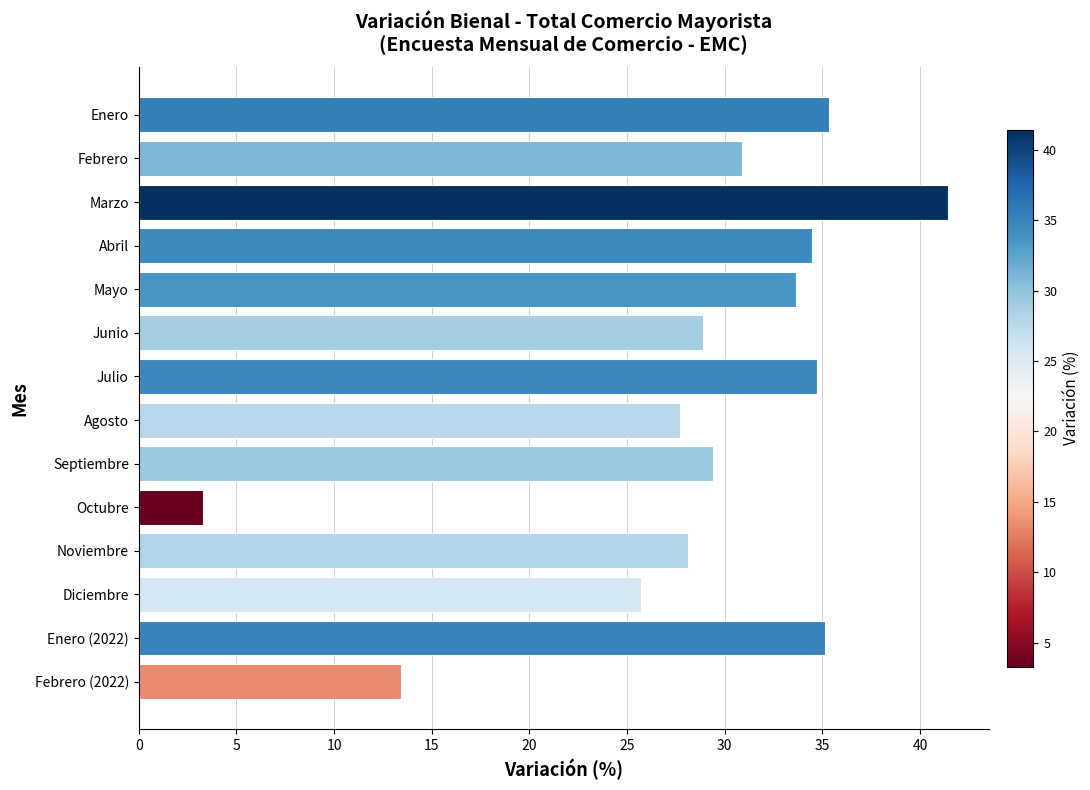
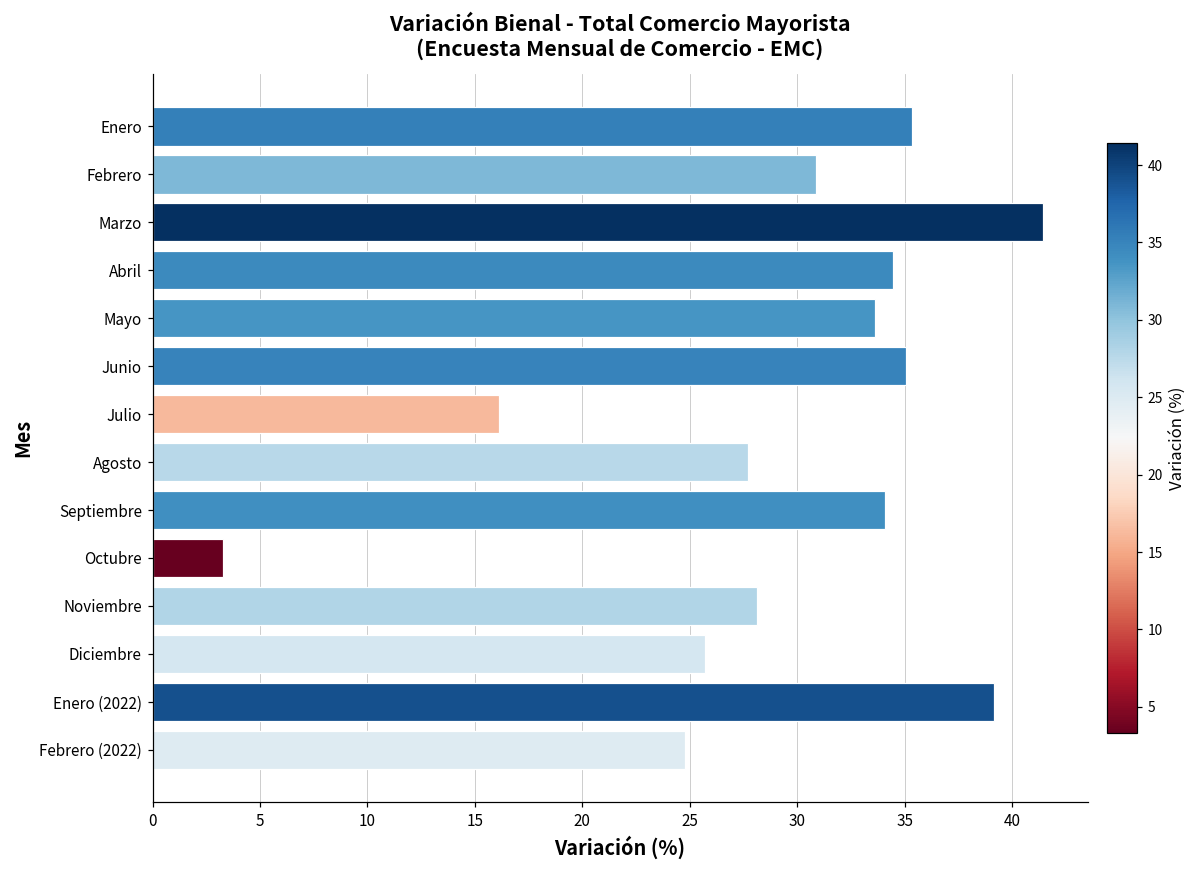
Junio: 28.9 -> 35.1
Julio: 34.7 -> 16.1
Septiembre: 29.4 -> 34.1
Enero (2022): 35.1 -> 39.2
Febrero (2022): 13.4 -> 24.8
